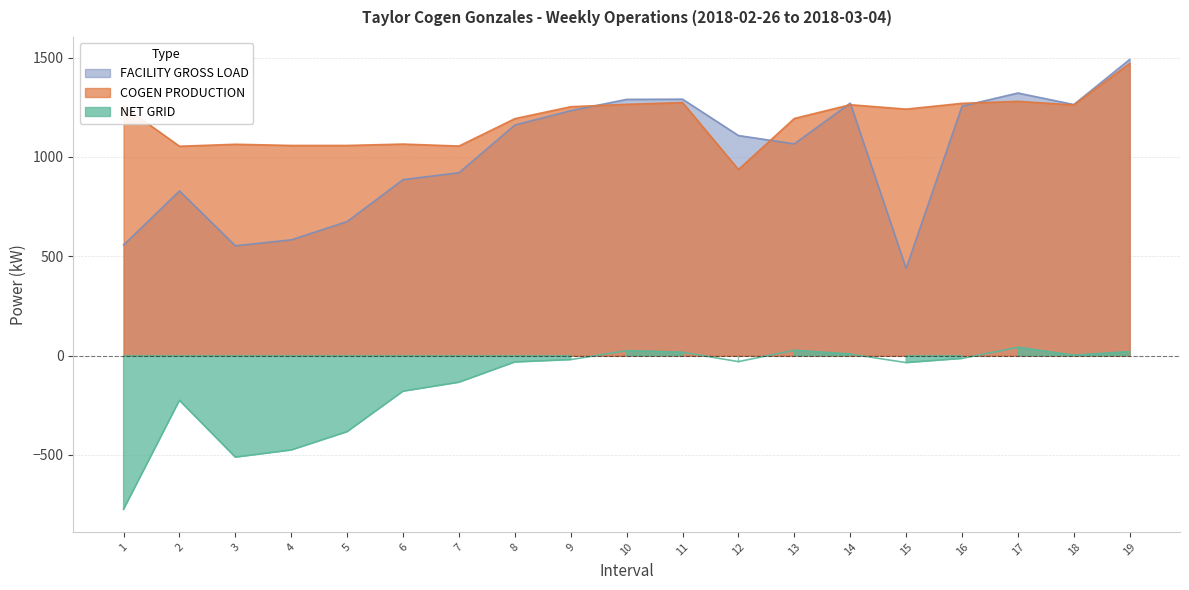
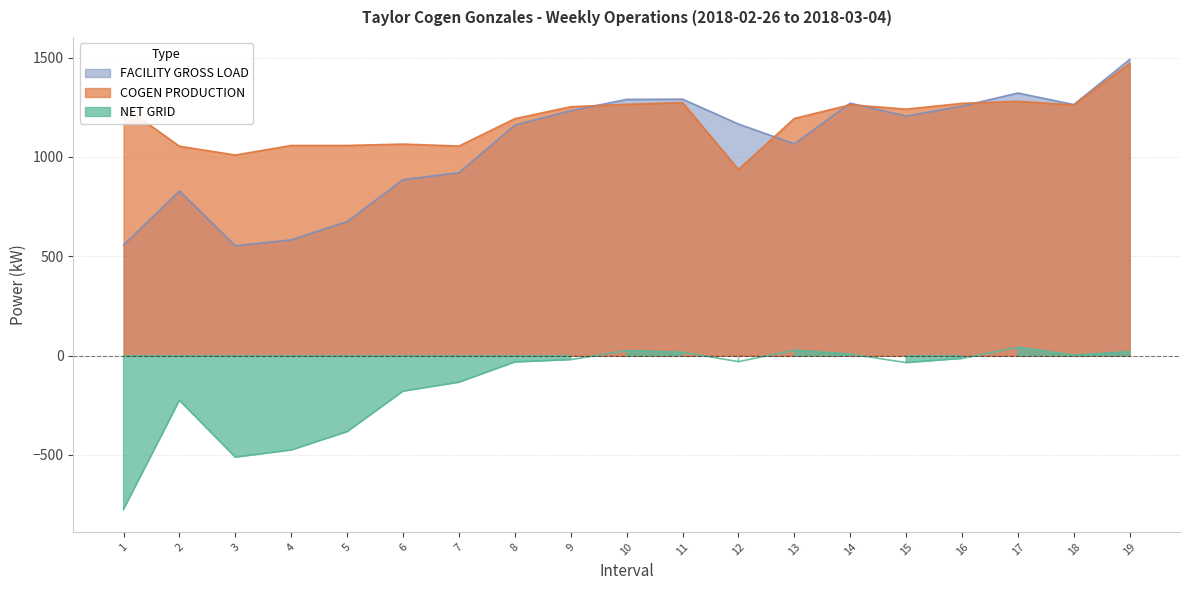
COGEN PRODUCTION, 3: 1060 -> 1010
FACILITY GROSS LOAD, 12: 1110 -> 1170
FACILITY GROSS LOAD, 15: 440 -> 1210
